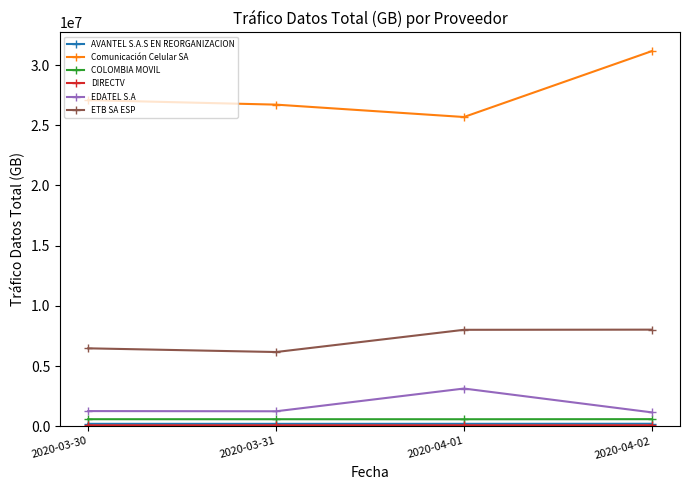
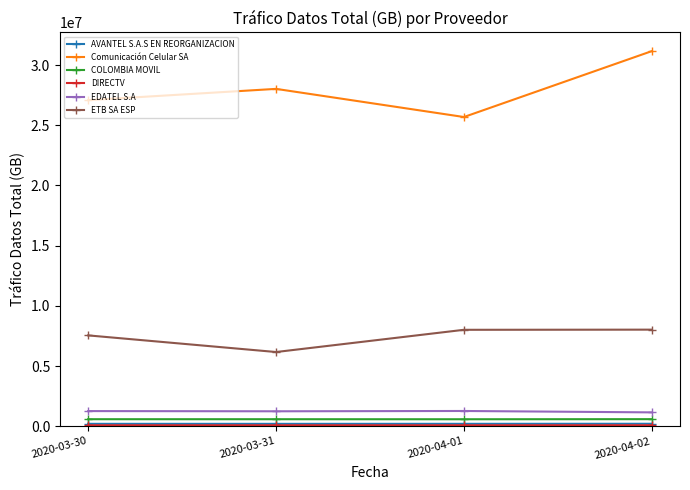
ETB SA ESP, 2020-03-30: 6500000 -> 7500000
Comunicación Celular SA, 2020-03-31: 26700000 -> 28000000
EDATEL S.A, 2020-04-01: 3100000 -> 1300000
